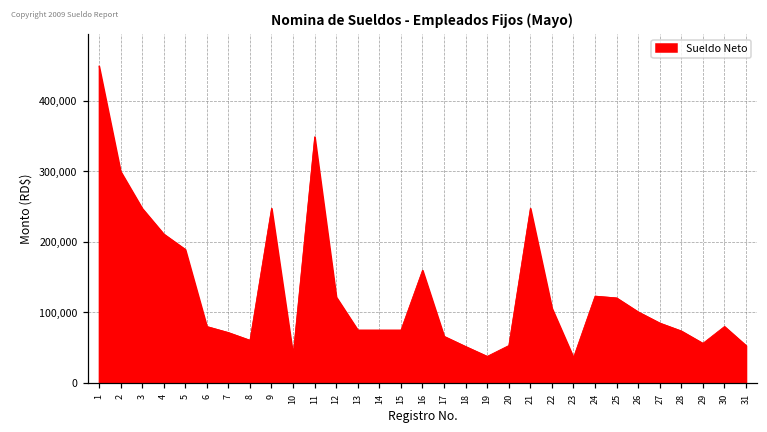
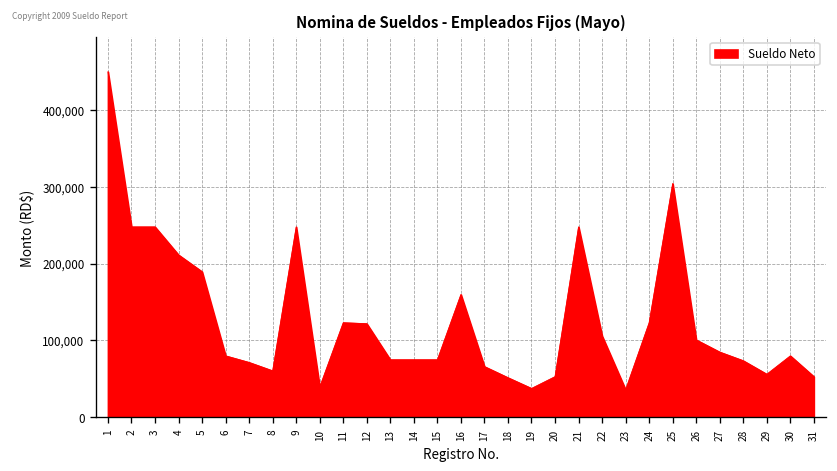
2: 300,000 -> 250,000
11: 350,000 -> 120,000
25: 120,000 -> 300,000
